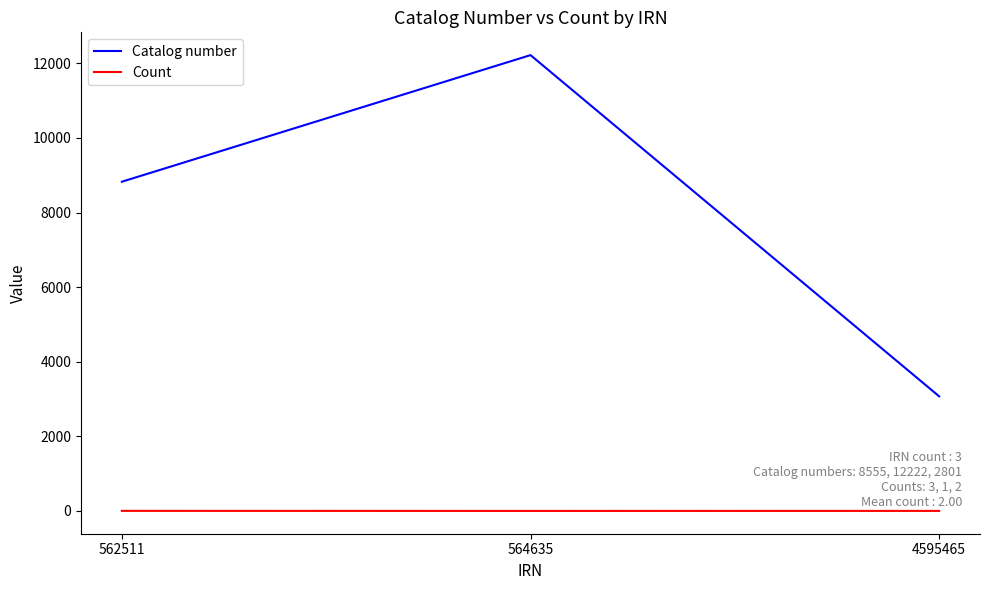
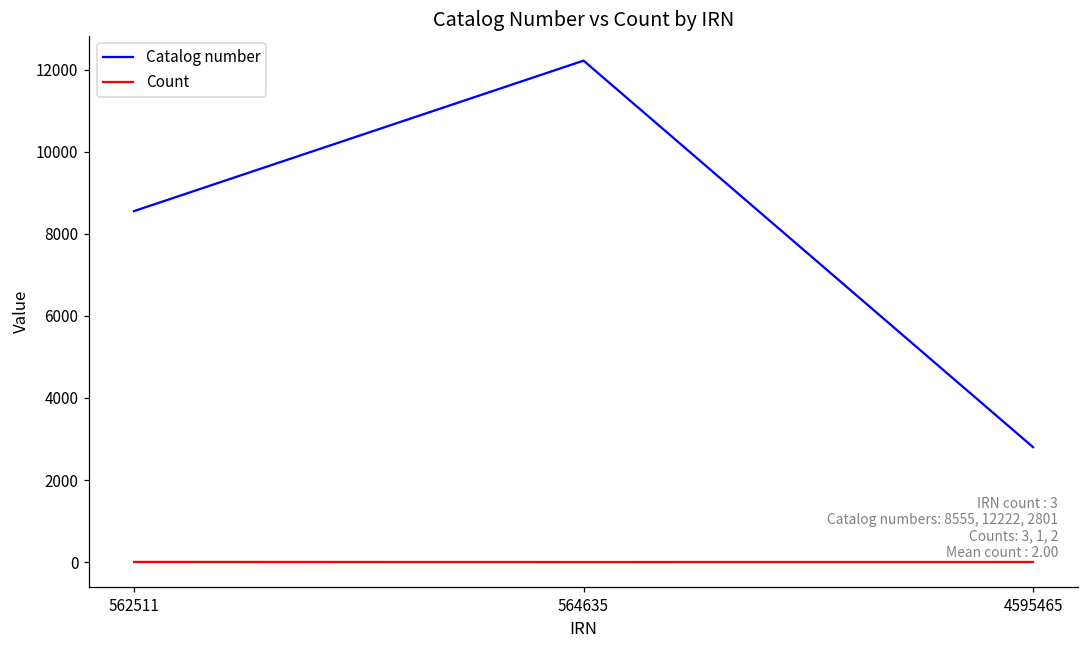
Catalog number, 562511: 8800 -> 8600
Catalog number, 4595465: 3100 -> 2800
